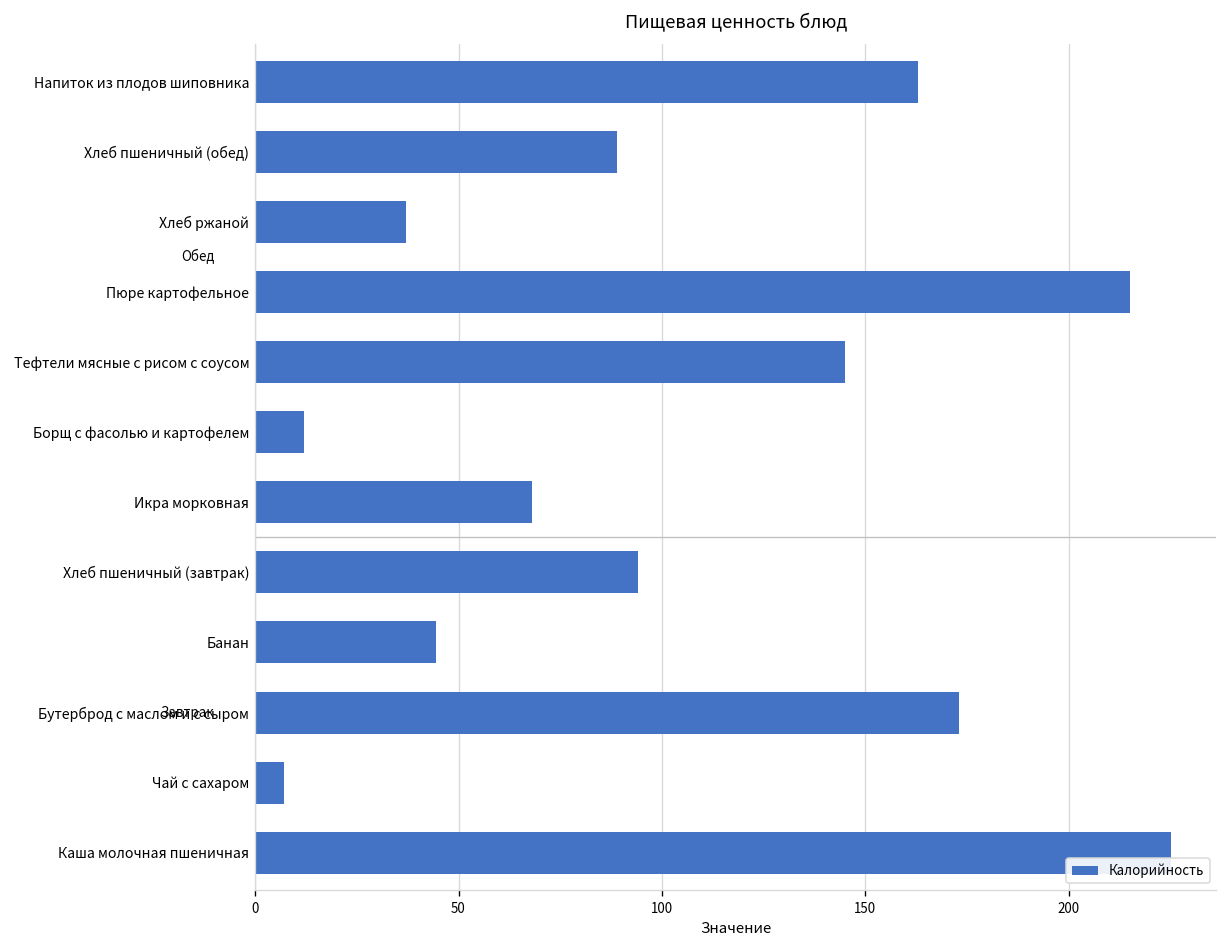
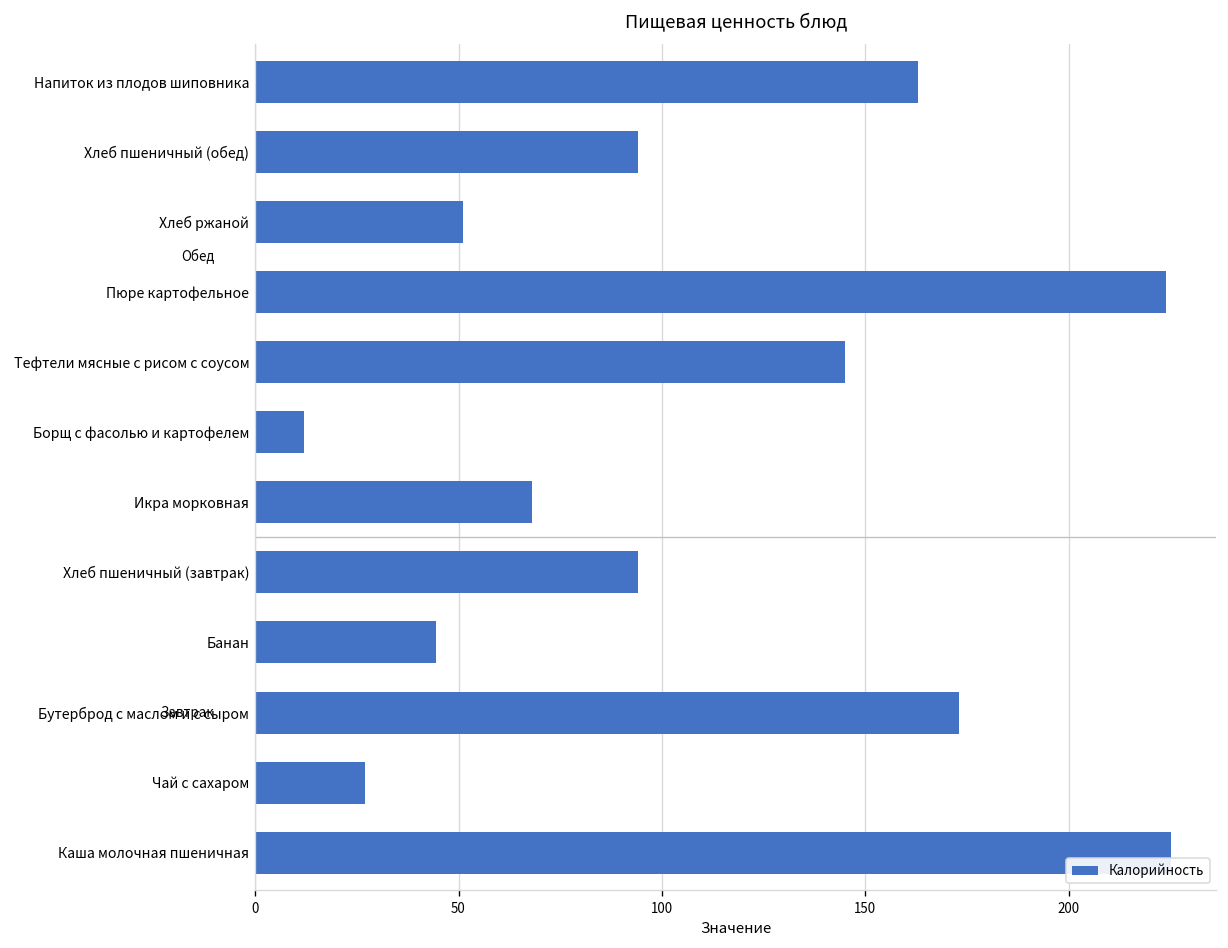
Хлеб пшеничный (обед): 89 -> 94
Хлеб ржаной: 37 -> 51
Пюре картофельное: 215 -> 224
Чай с сахаром: 7 -> 27
